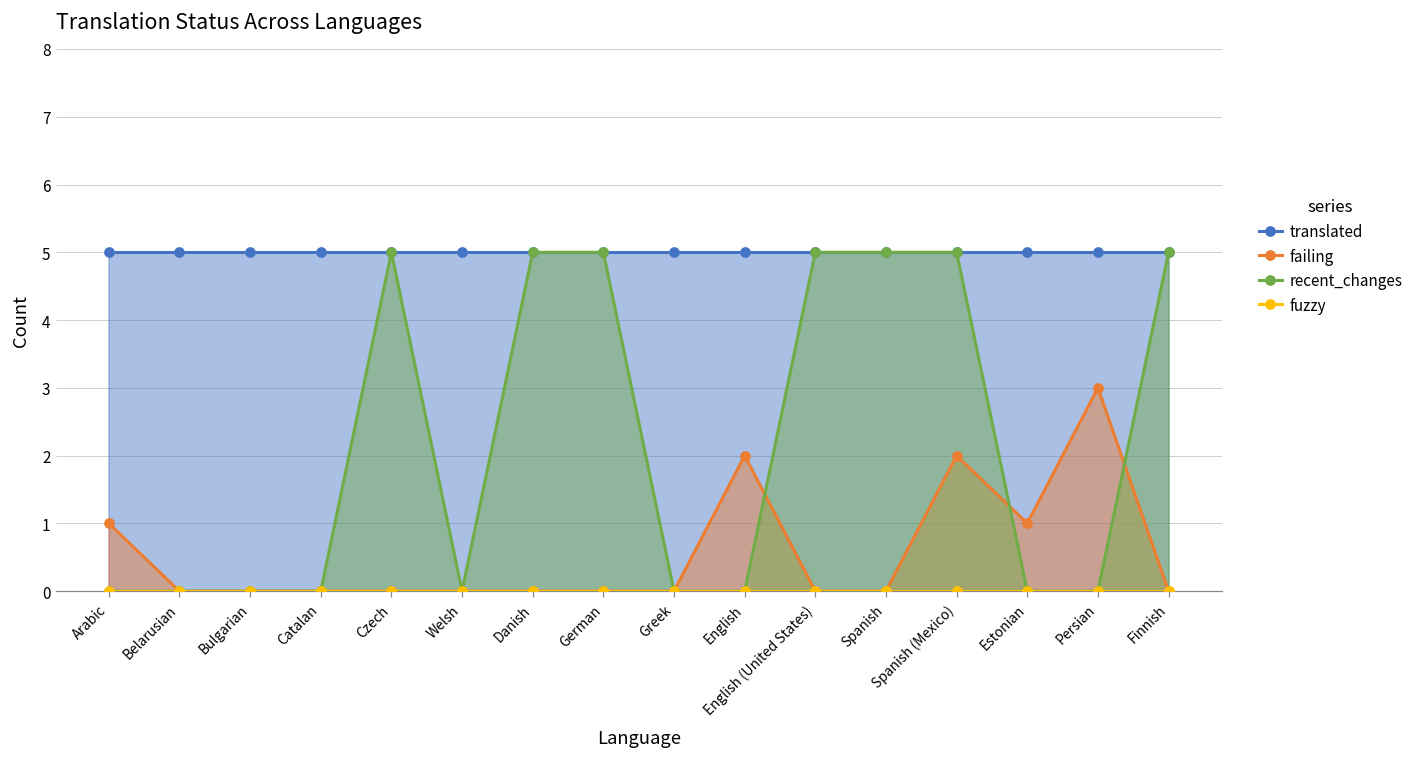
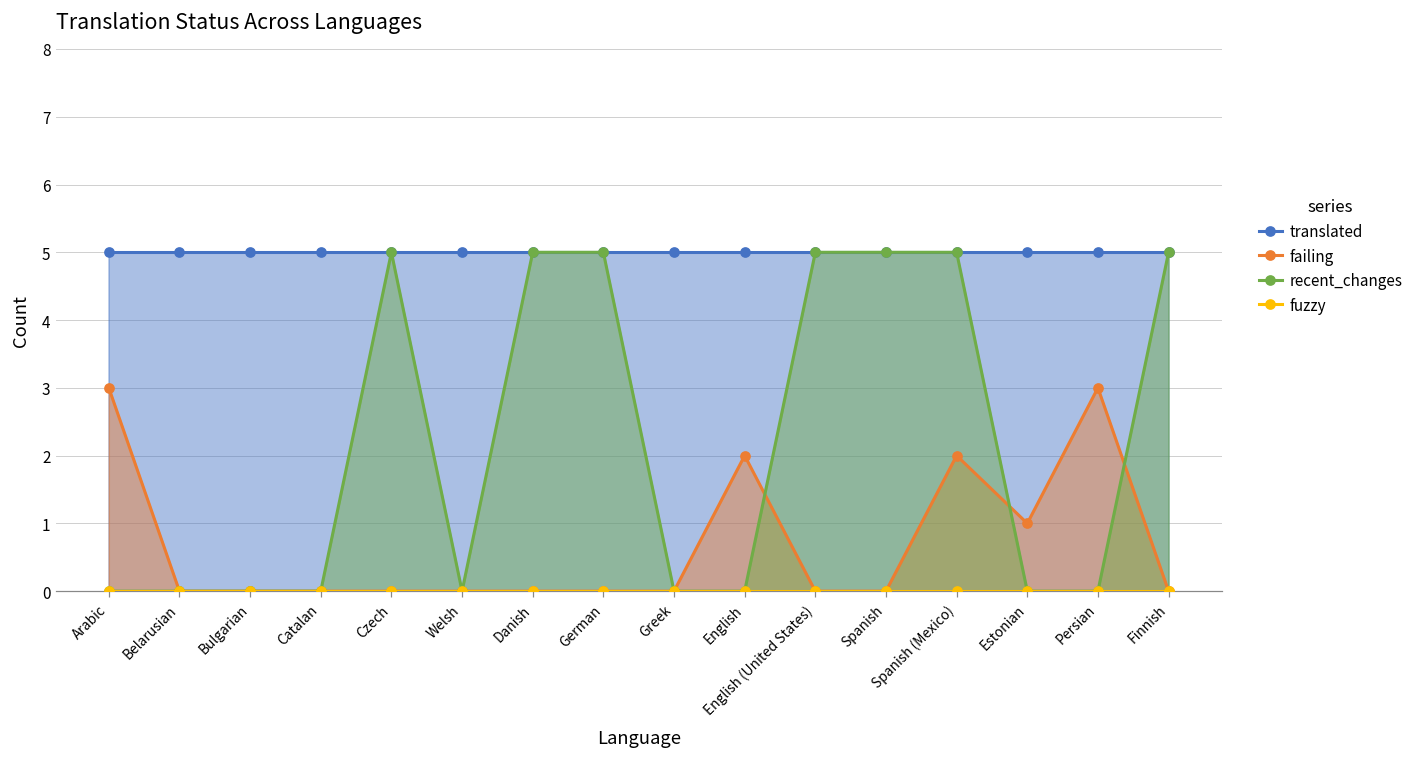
failing, Arabic: 1 -> 3
